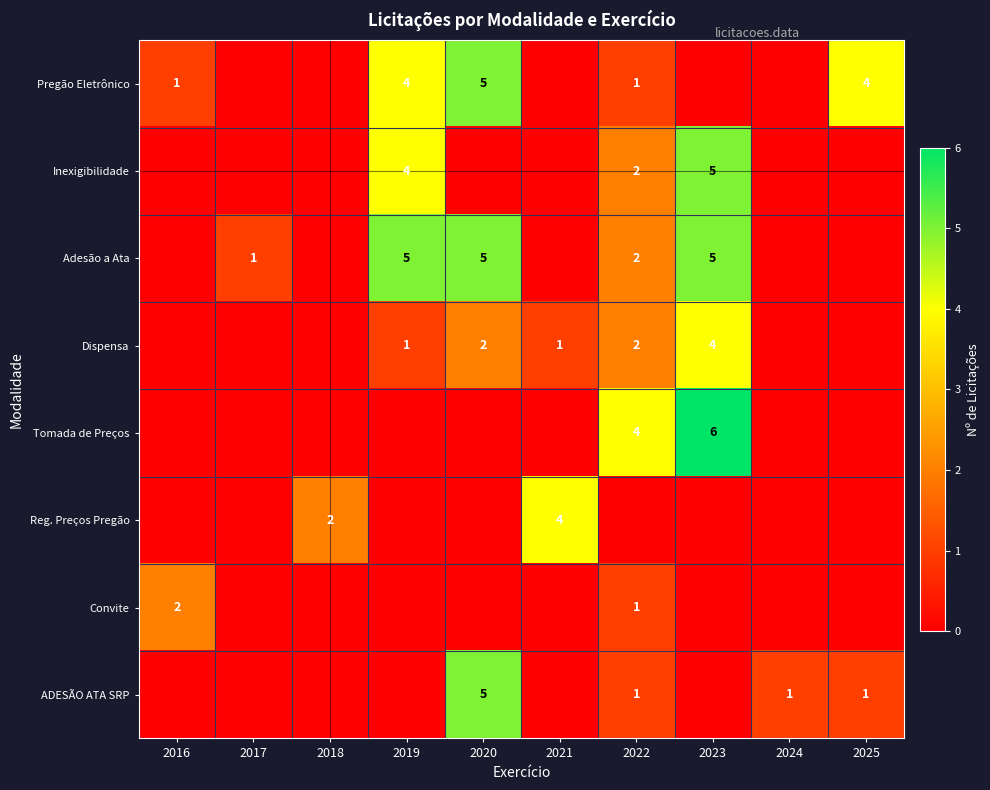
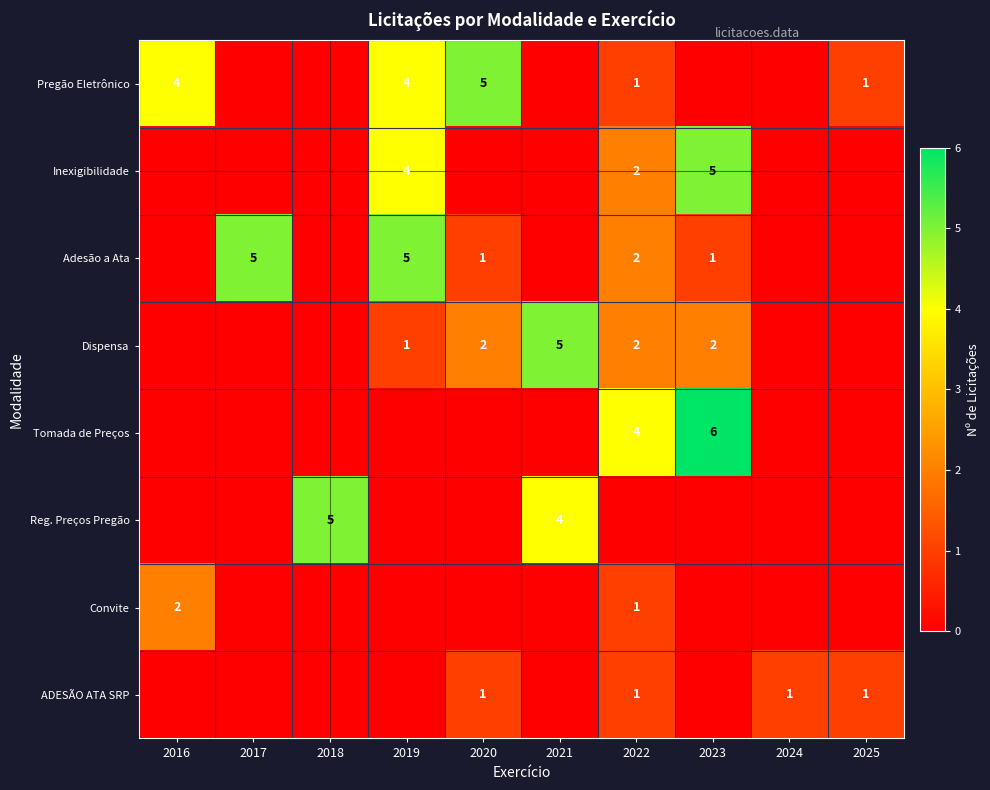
Pregão Eletrônico, 2016: 1 -> 4
Pregão Eletrônico, 2025: 4 -> 1
Adesão a Ata, 2017: 1 -> 5
Adesão a Ata, 2020: 5 -> 1
Adesão a Ata, 2023: 5 -> 1
Dispensa, 2021: 1 -> 5
Dispensa, 2023: 4 -> 2
Reg. Preços Pregão, 2018: 2 -> 5
ADESÃO ATA SRP, 2020: 5 -> 1
